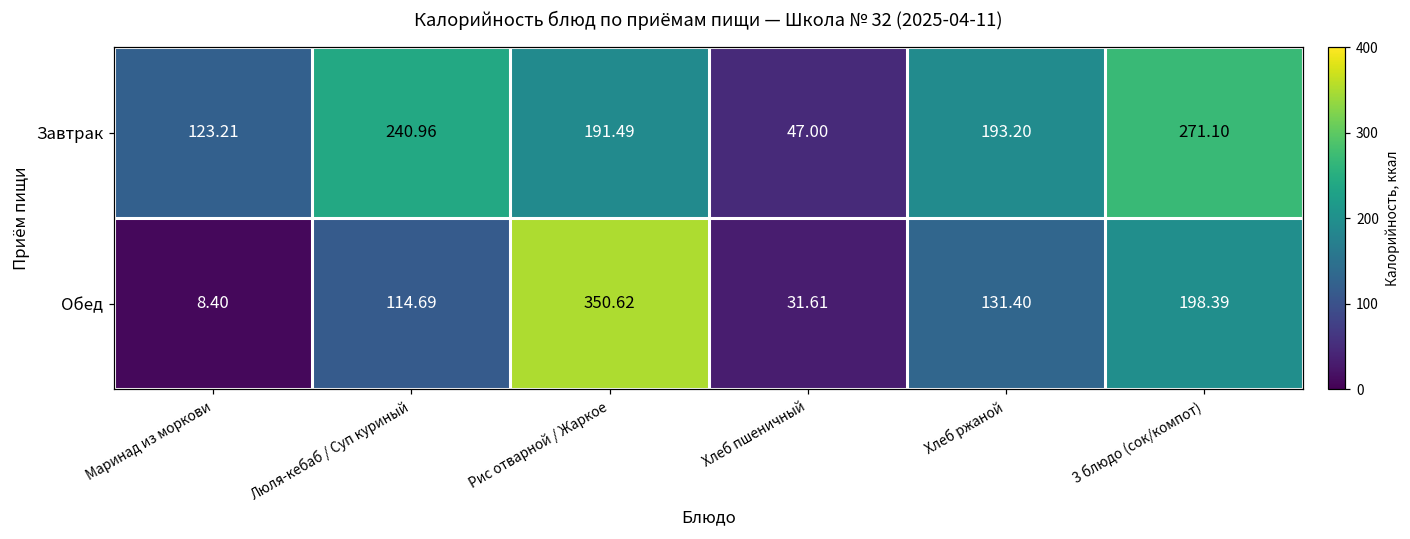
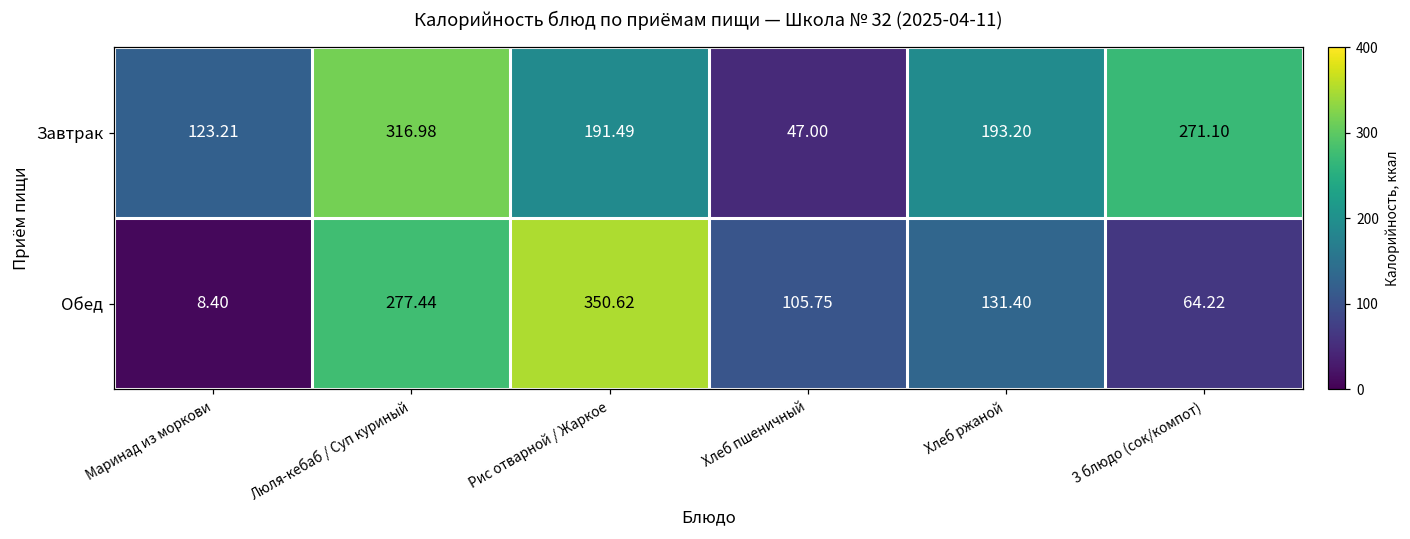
Завтрак, Люля-кебаб / Суп куриный: 240.96 -> 316.98
Обед, Люля-кебаб / Суп куриный: 114.69 -> 277.44
Обед, Хлеб пшеничный: 31.61 -> 105.75
Обед, 3 блюдо (сок/компот): 198.39 -> 64.22
